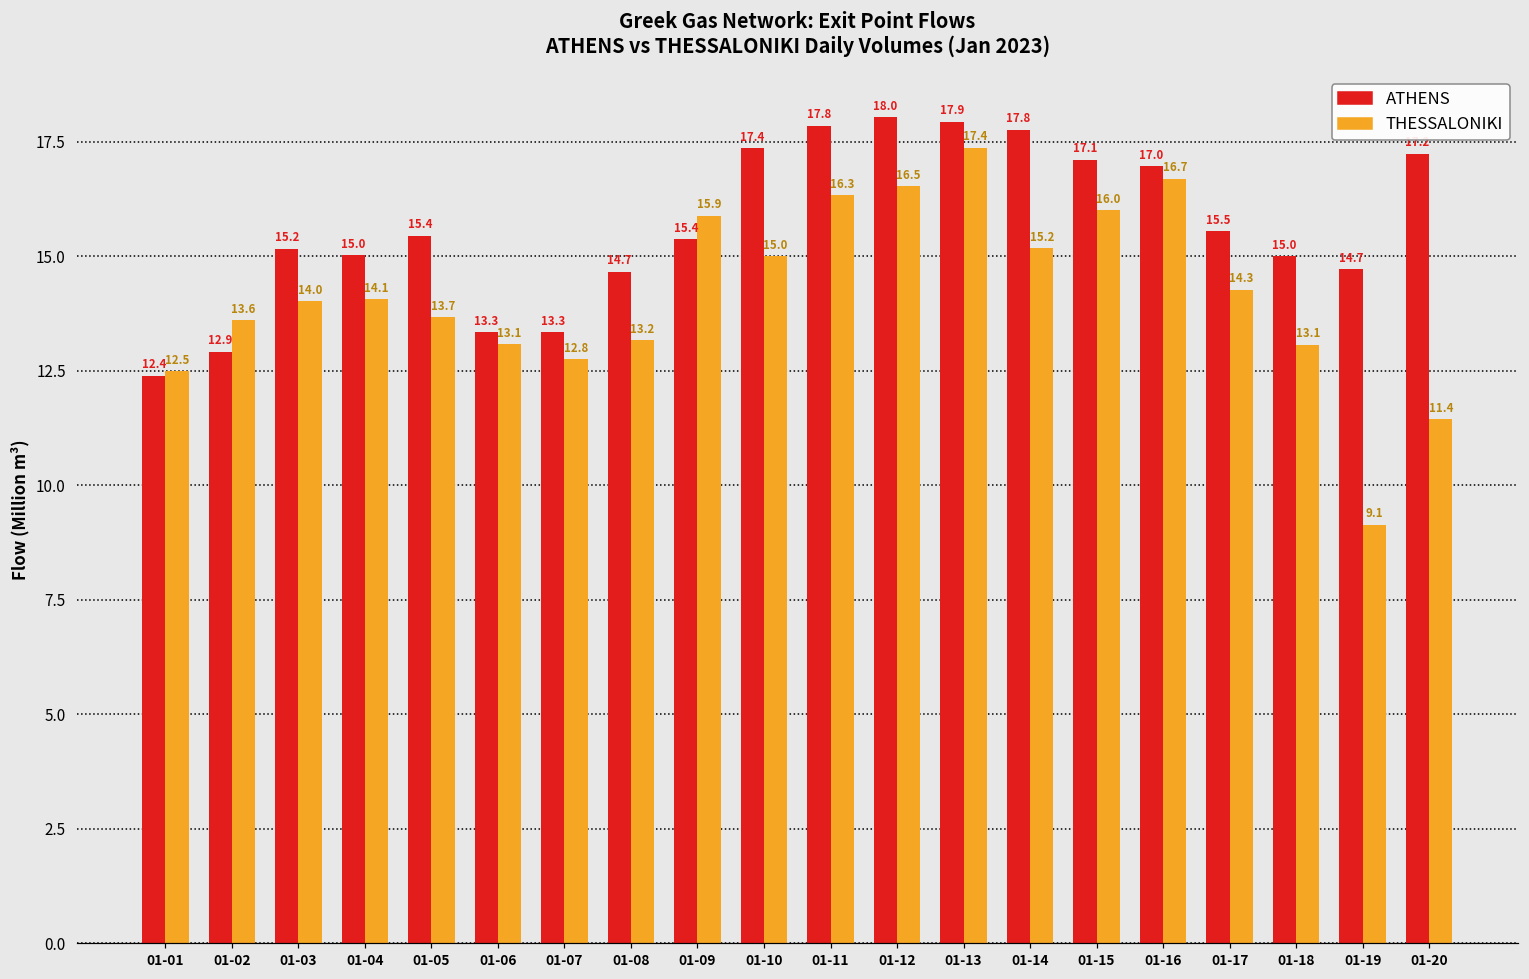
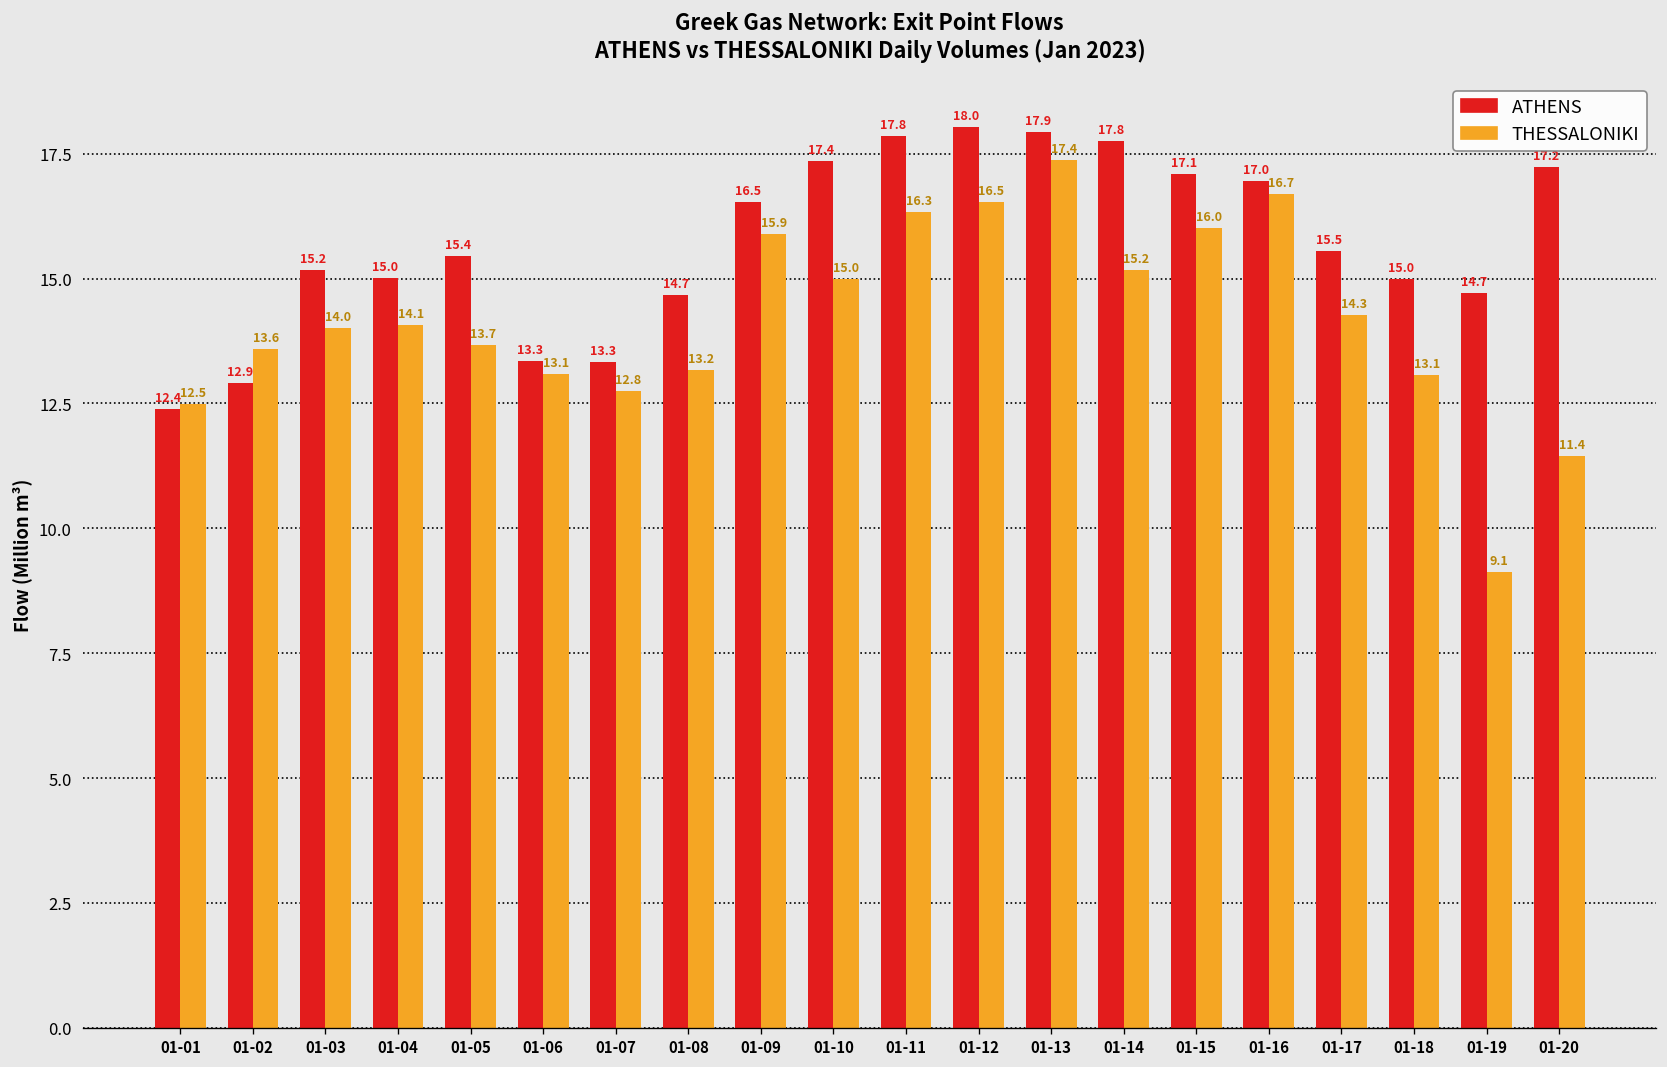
ATHENS, 01-09: 15.4 -> 16.5
